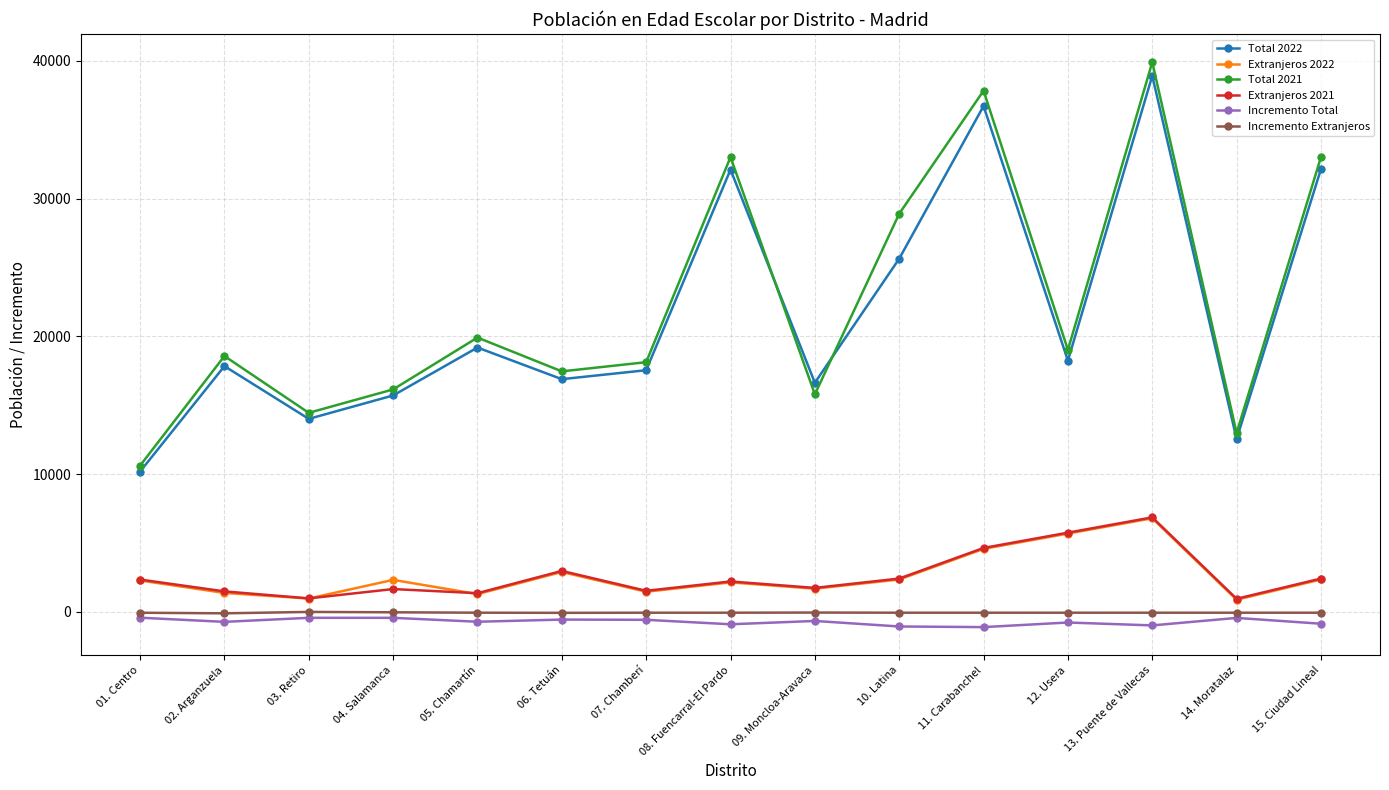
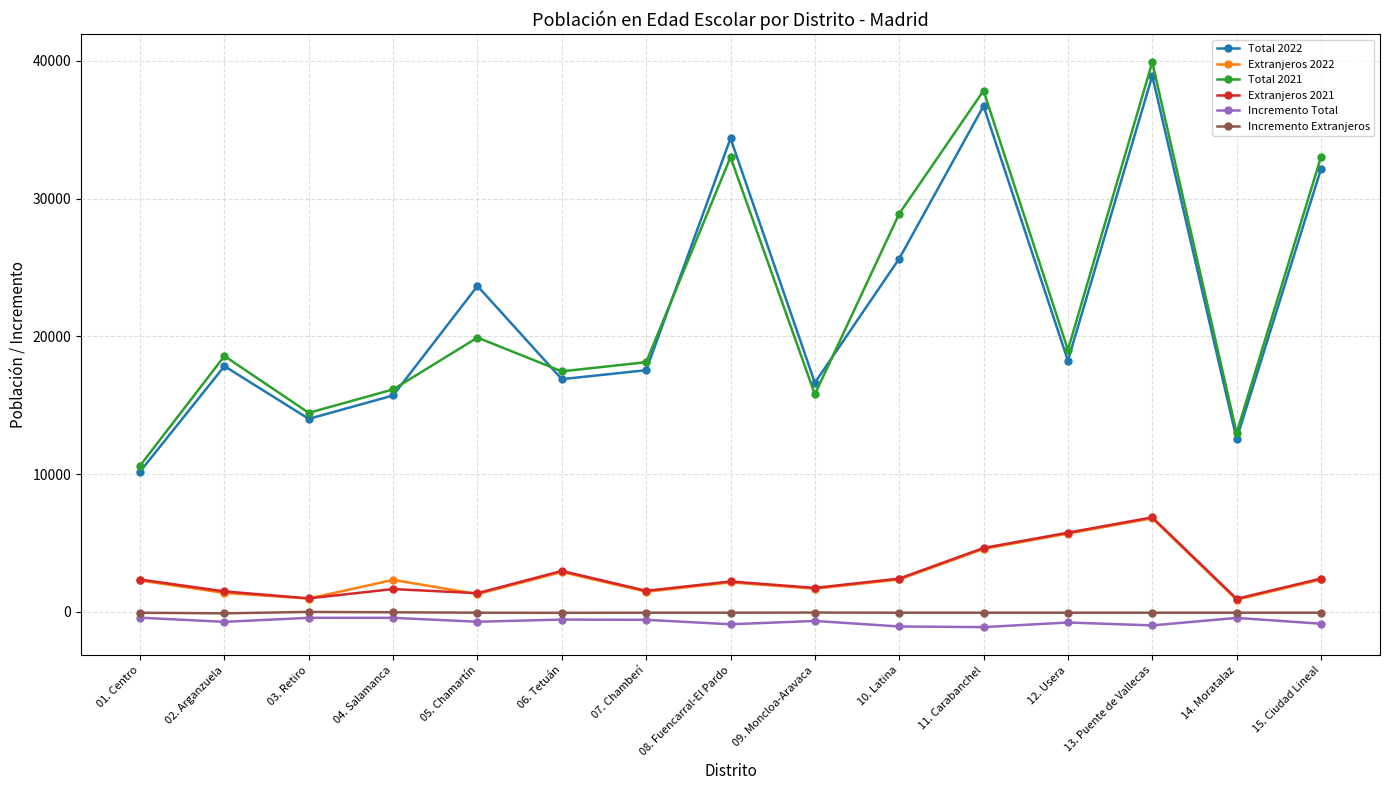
Total 2022, 05. Chamartín: 19200 -> 23700
Total 2022, 08. Fuencarral-El Pardo: 32100 -> 34400
